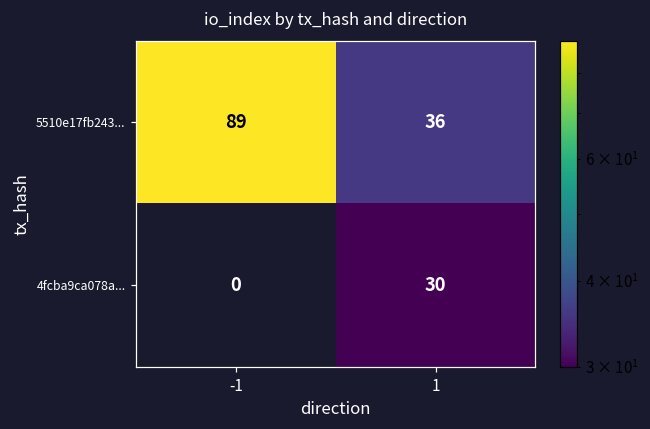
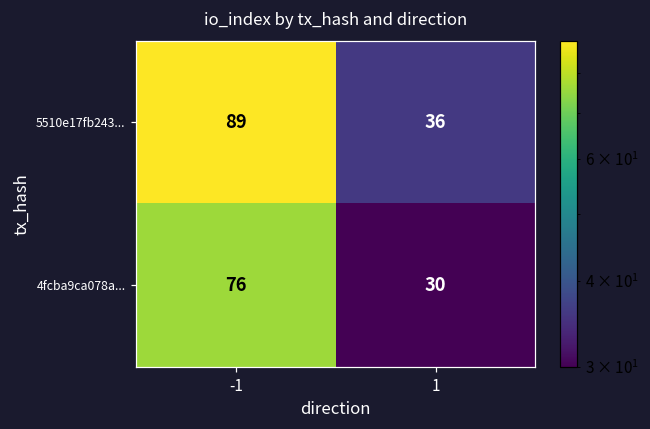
4fcba9ca078a..., -1: 0 -> 76
